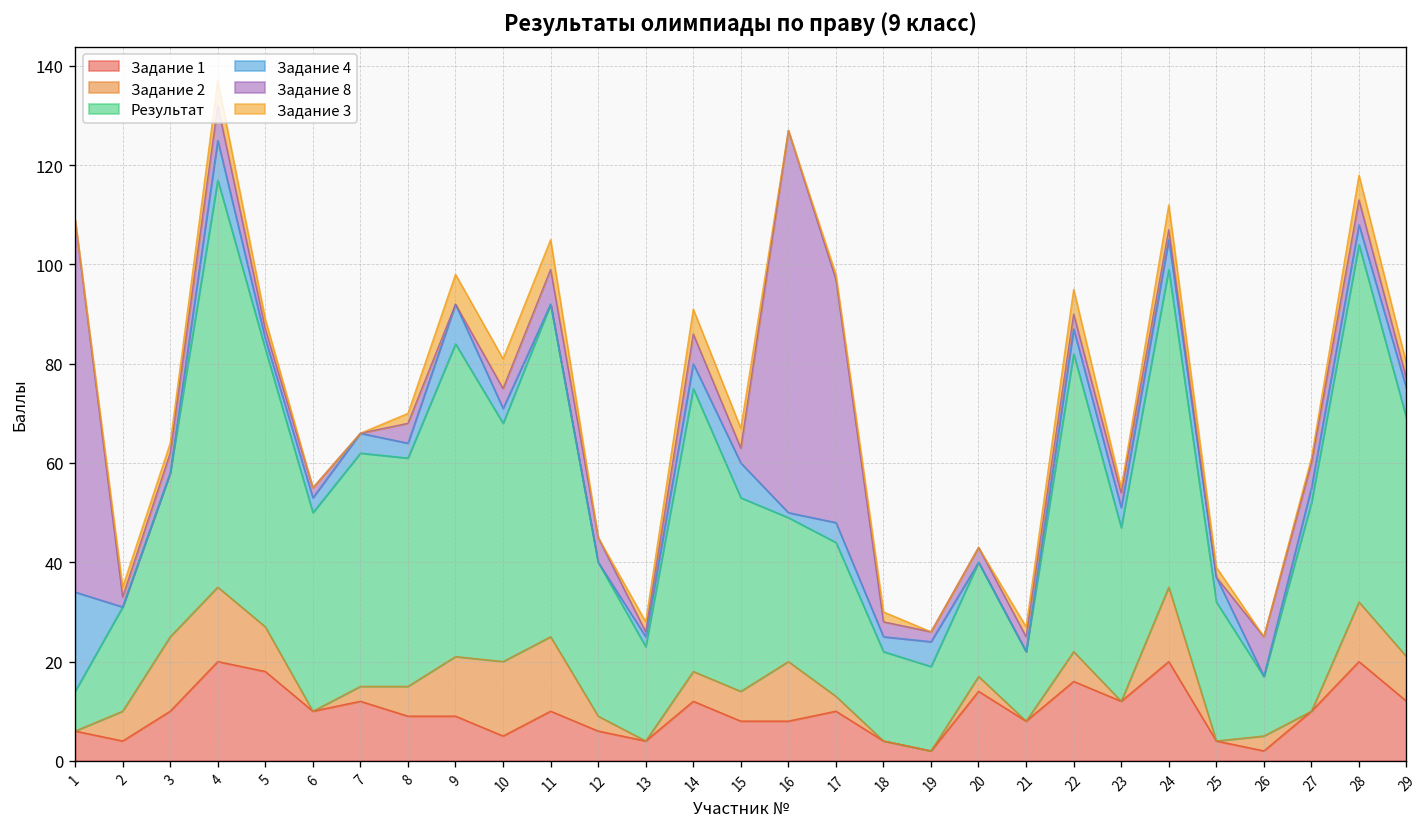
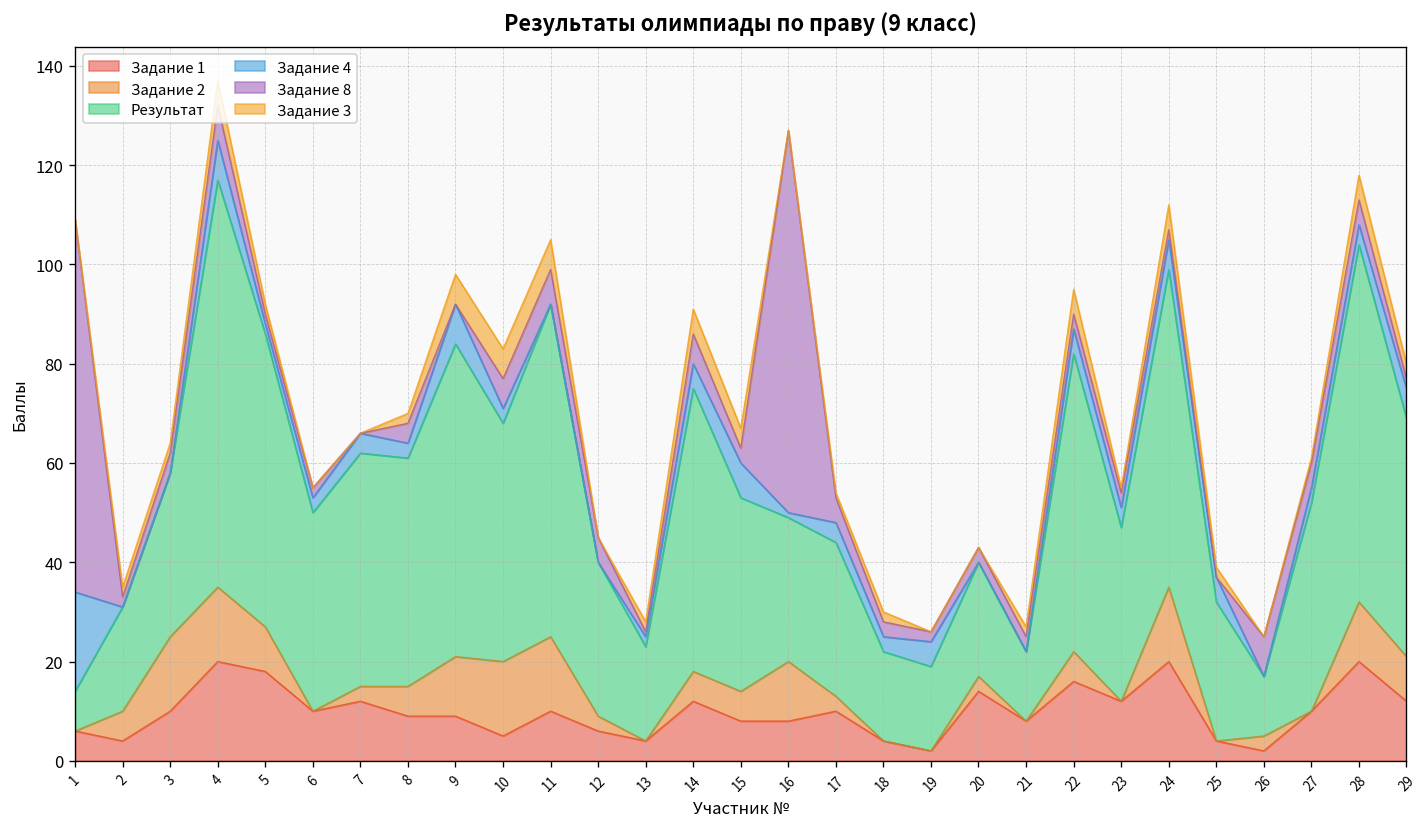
Результат, 5: 56 -> 59
Задание 8, 10: 4 -> 6
Задание 8, 17: 49 -> 5
